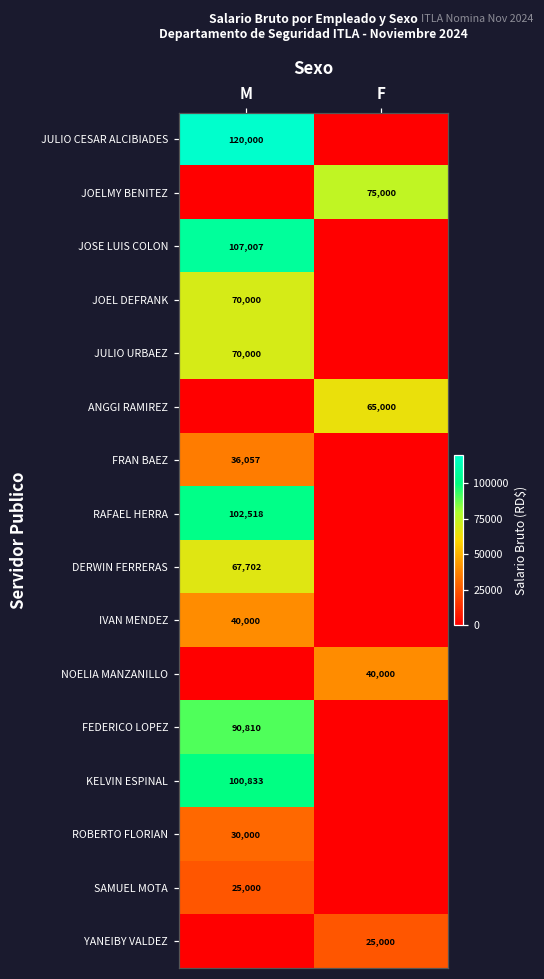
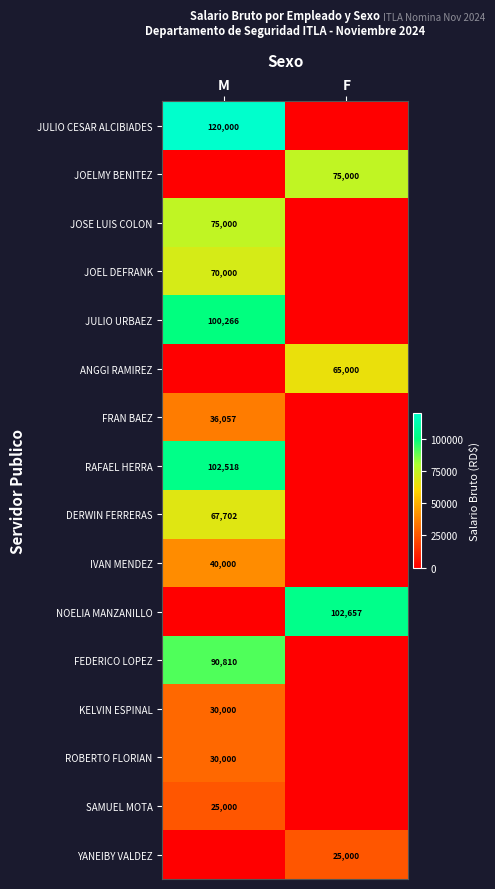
JOSE LUIS COLON, M: 107,007 -> 75,000
JULIO URBAEZ, M: 70,000 -> 100,266
NOELIA MANZANILLO, F: 40,000 -> 102,657
KELVIN ESPINAL, M: 100,833 -> 30,000
